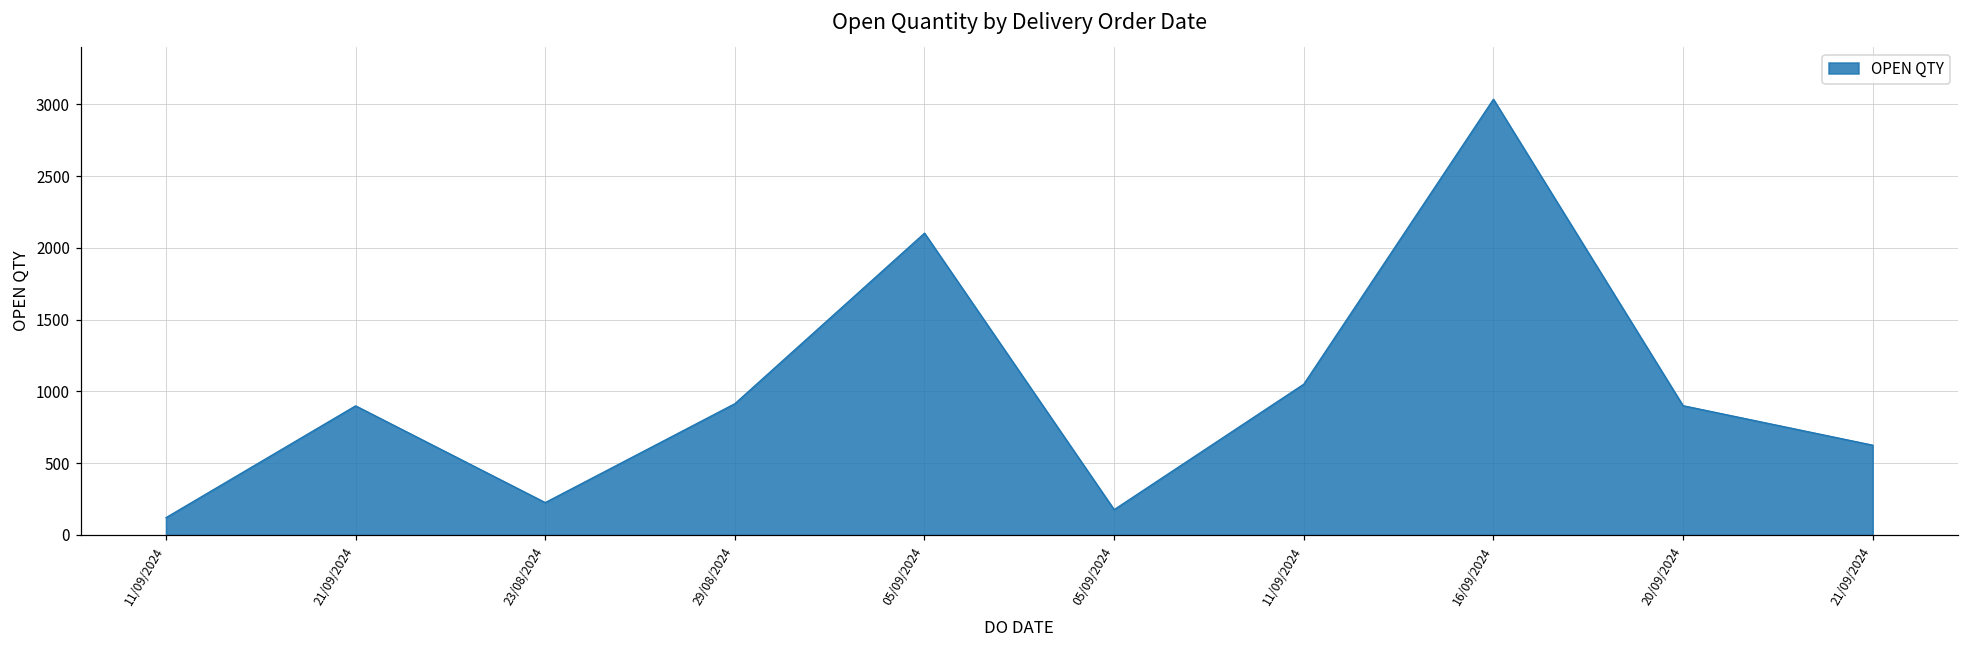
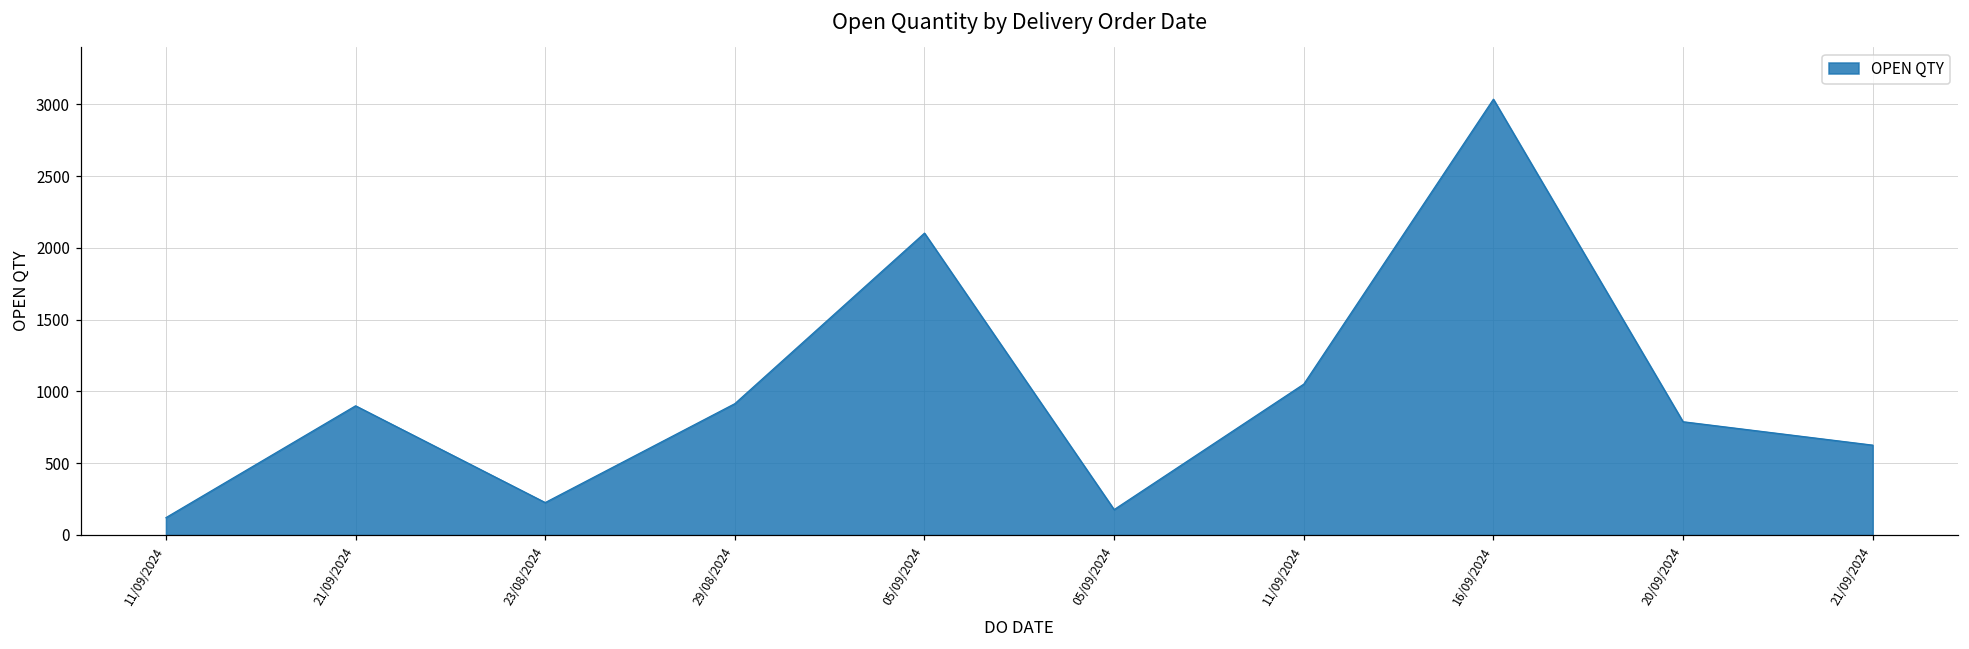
20/09/2024: 900 -> 790
